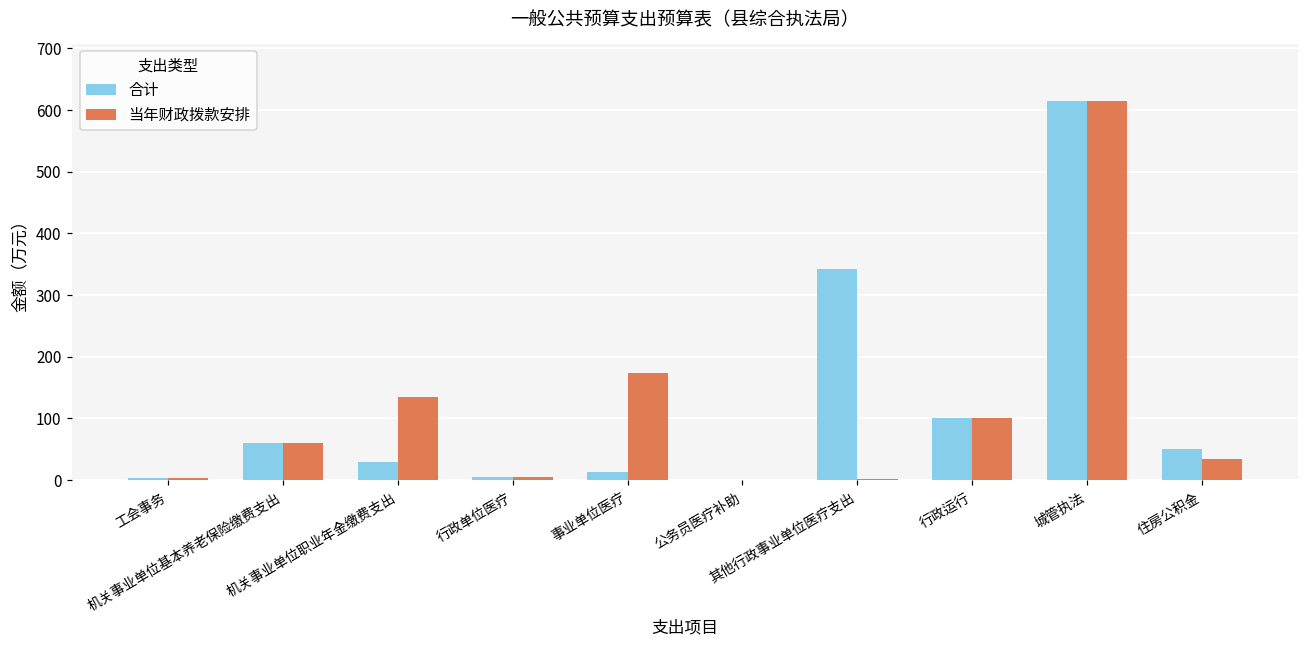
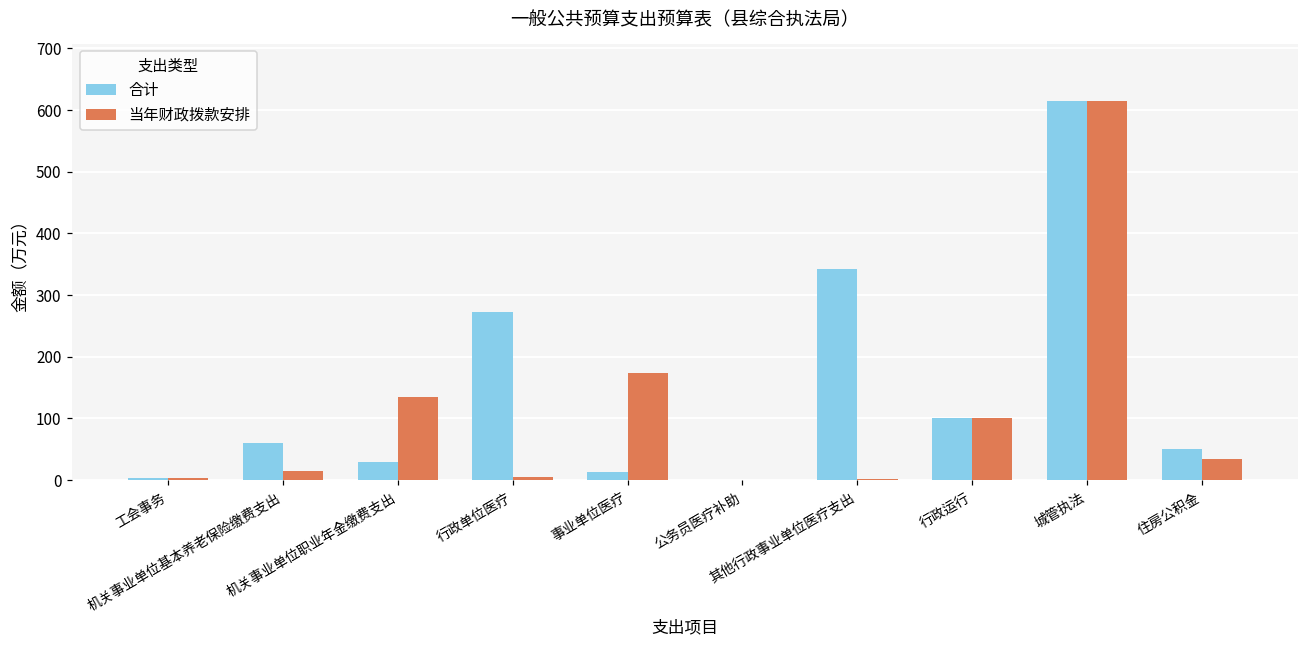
当年财政拨款安排, 机关事业单位基本养老保险缴费支出: 60 -> 10
合计, 行政单位医疗: 0 -> 270
